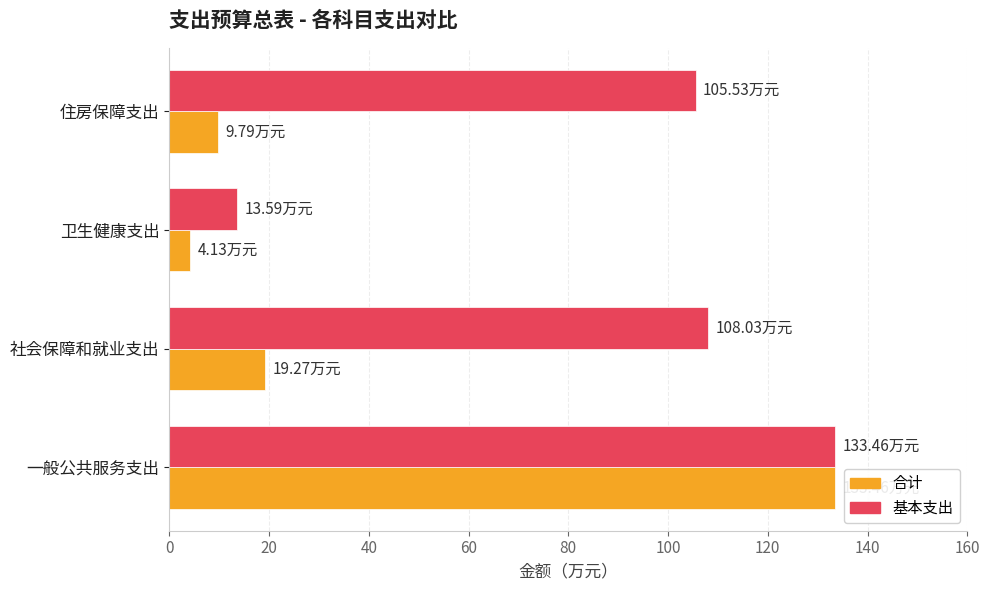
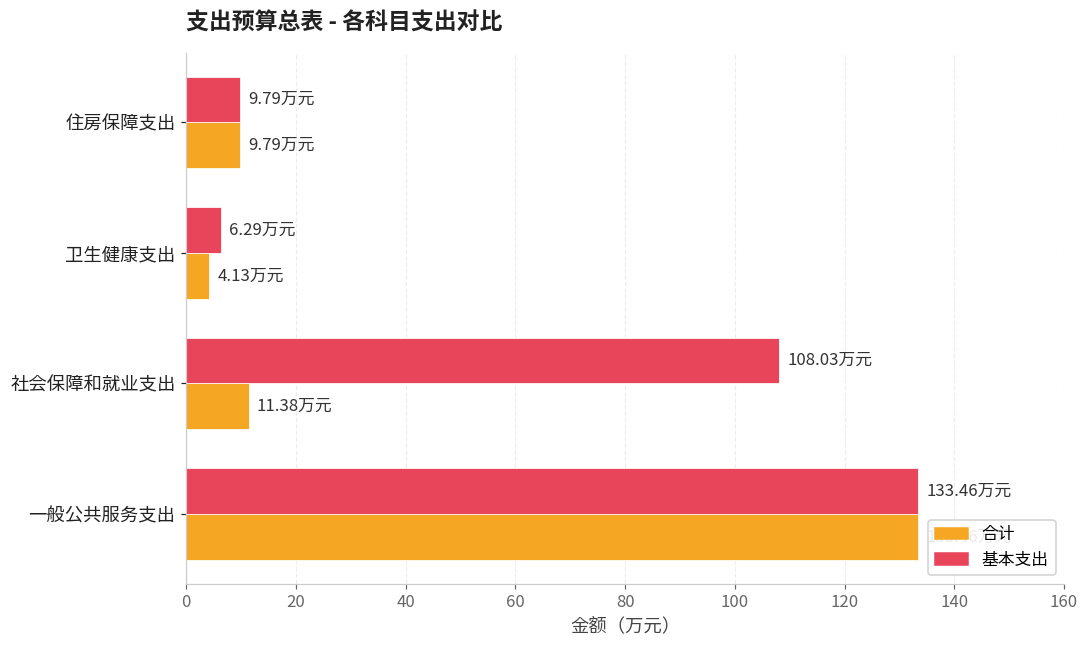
基本支出, 住房保障支出: 105.53 -> 9.79
基本支出, 卫生健康支出: 13.59 -> 6.29
合计, 社会保障和就业支出: 19.27 -> 11.38
